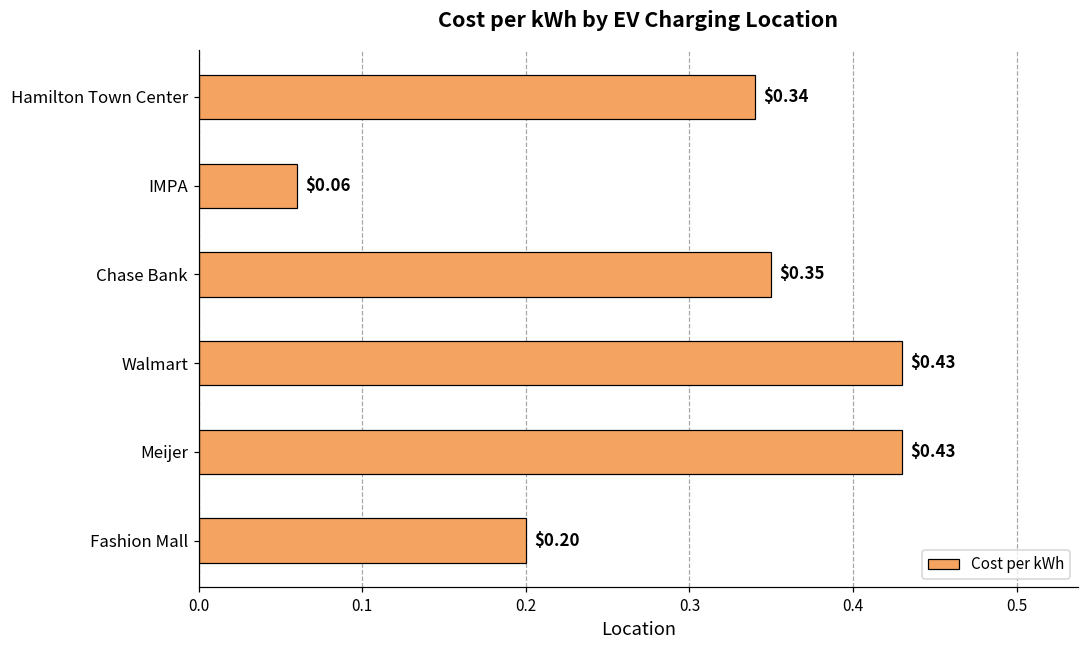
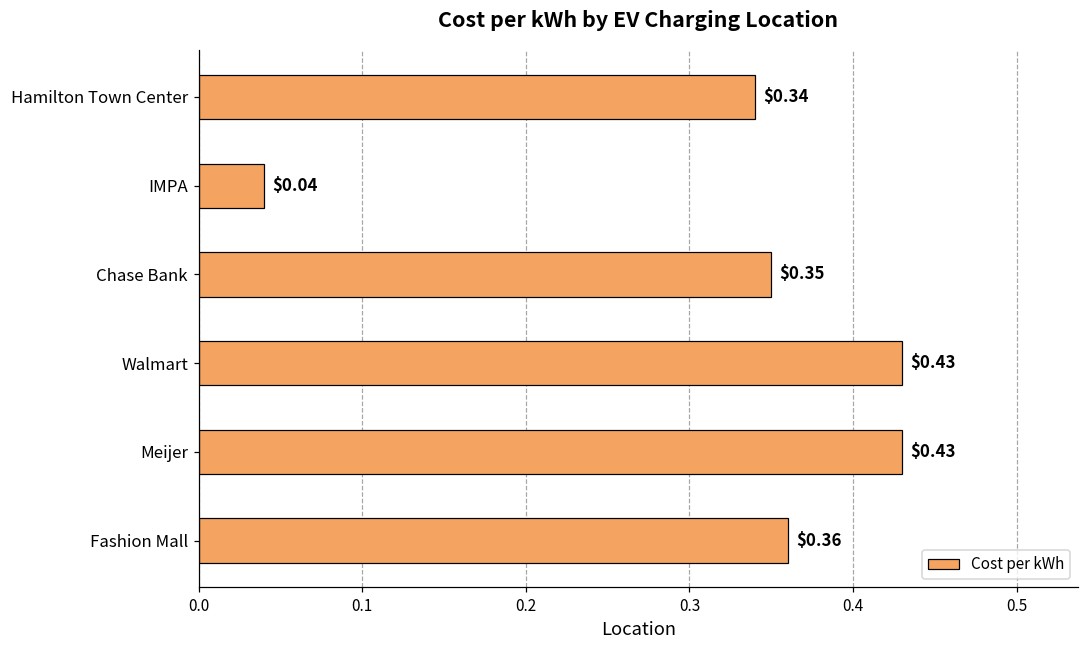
IMPA: $0.06 -> $0.04
Fashion Mall: $0.20 -> $0.36
